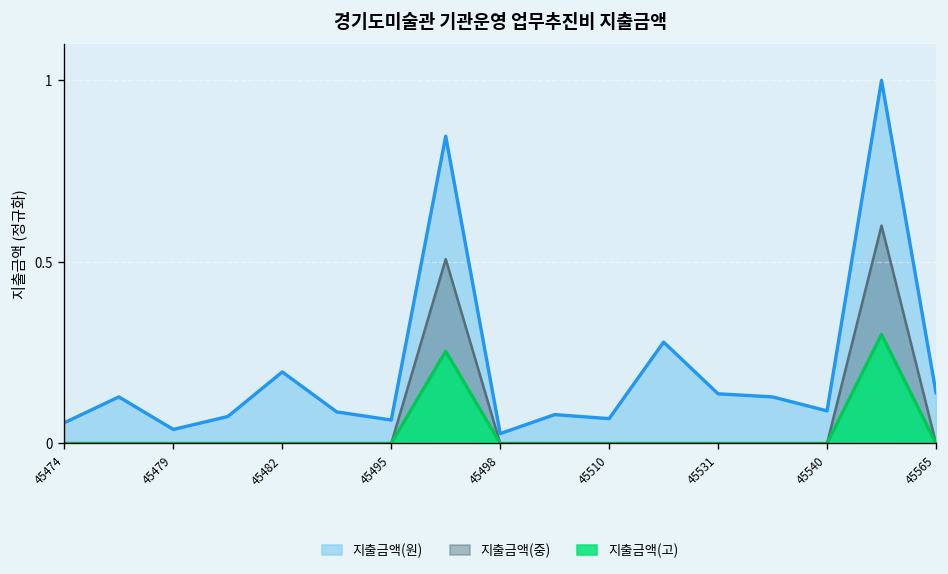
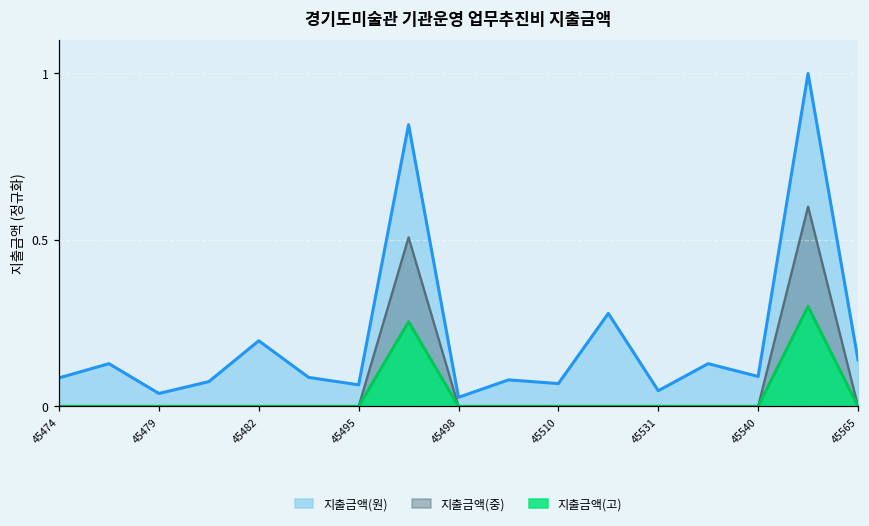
지출금액(원), 45474: 0.06 -> 0.09
지출금액(원), 45531: 0.14 -> 0.05
